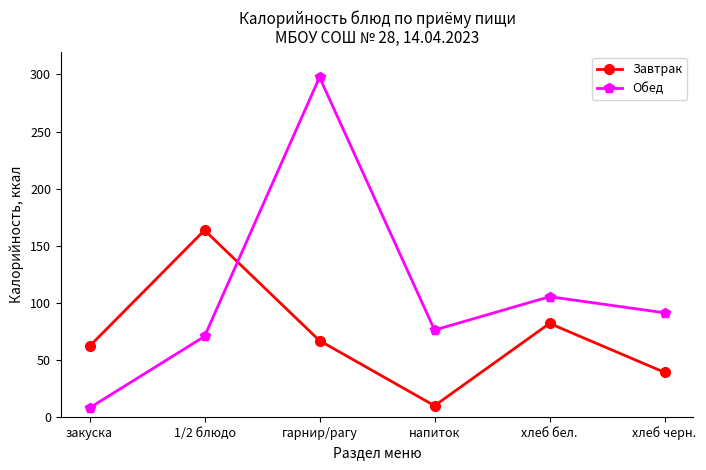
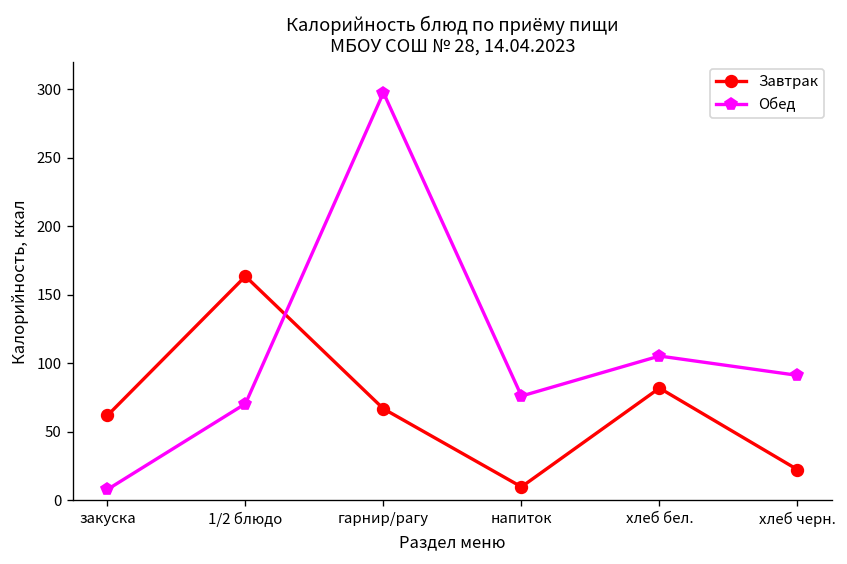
Завтрак, хлеб черн.: 39 -> 23
